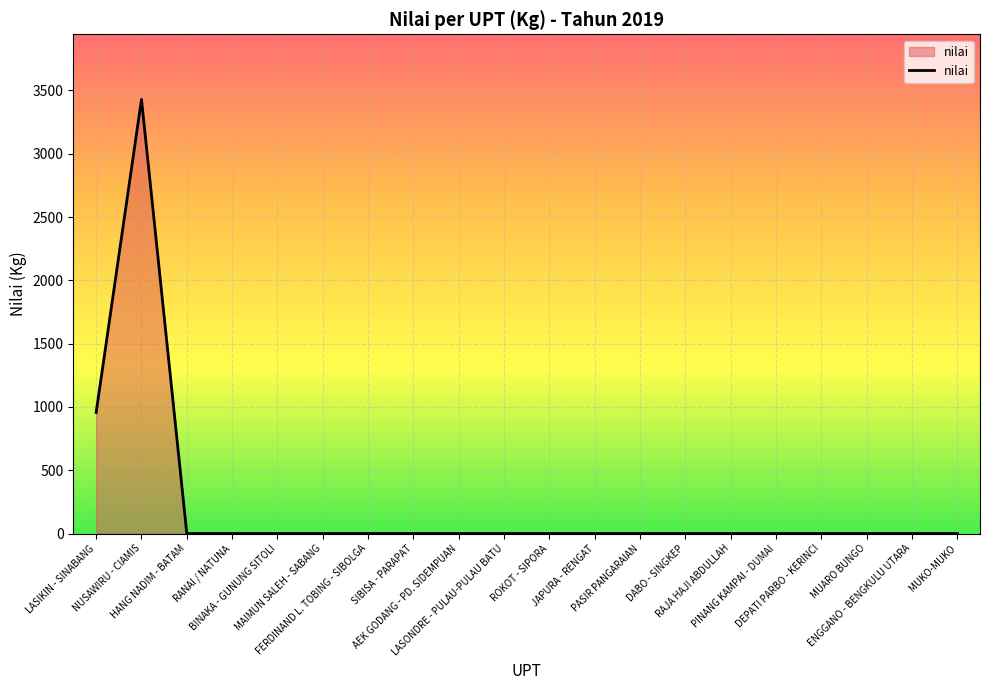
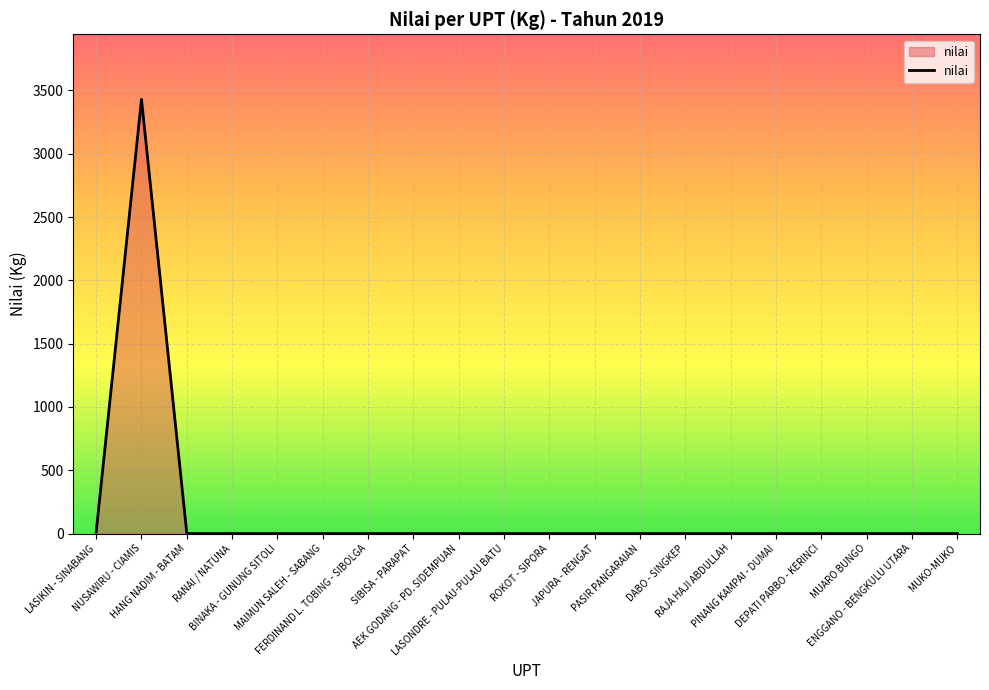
LASIKIN - SINABANG: 960 -> 10
